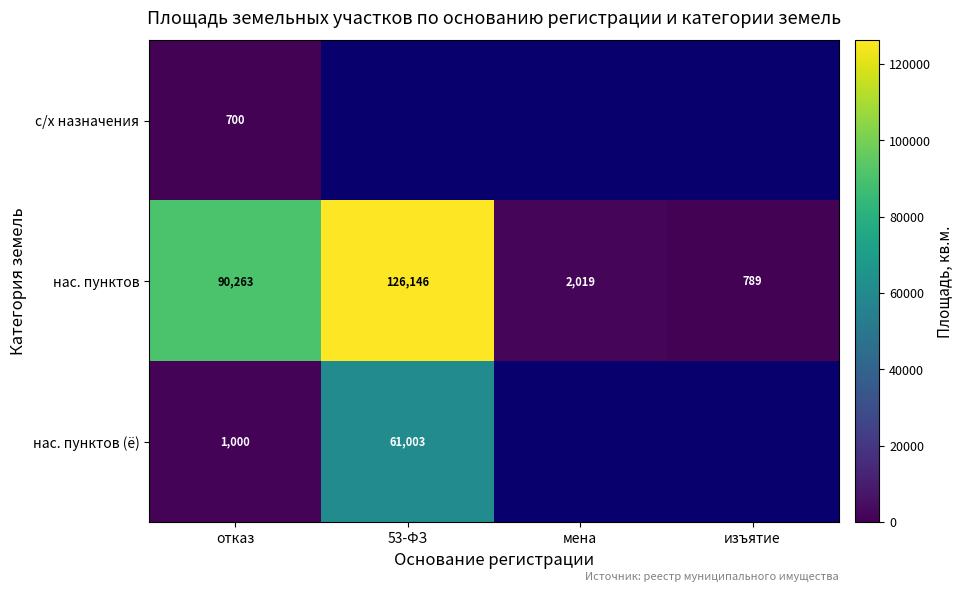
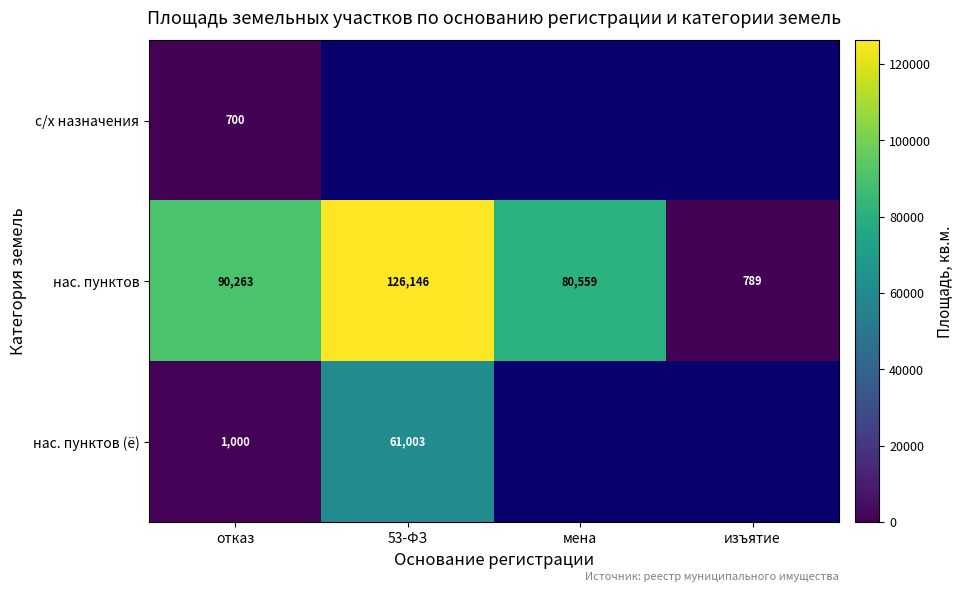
нас. пунктов, мена: 2,019 -> 80,559
